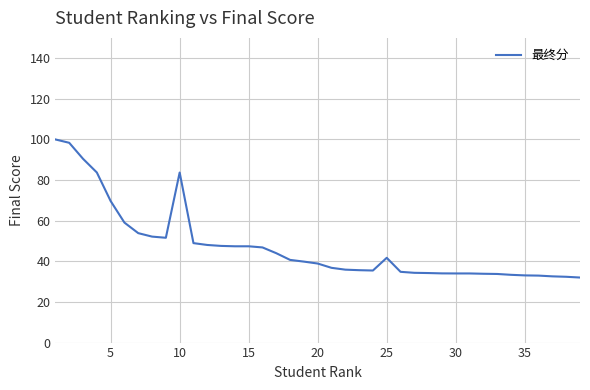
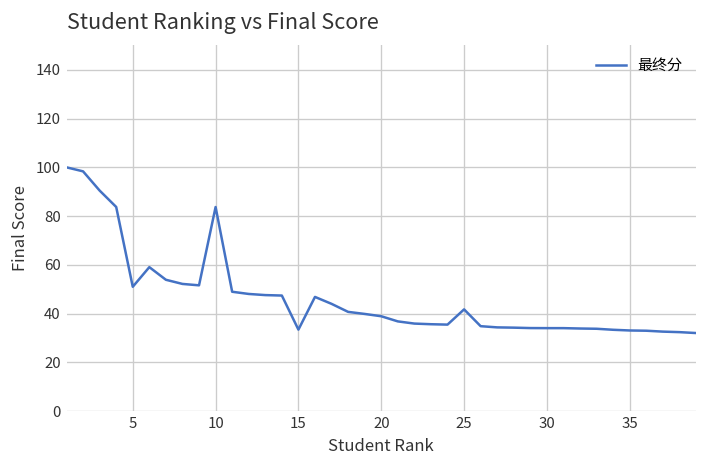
5: 70 -> 51
15: 47 -> 33
